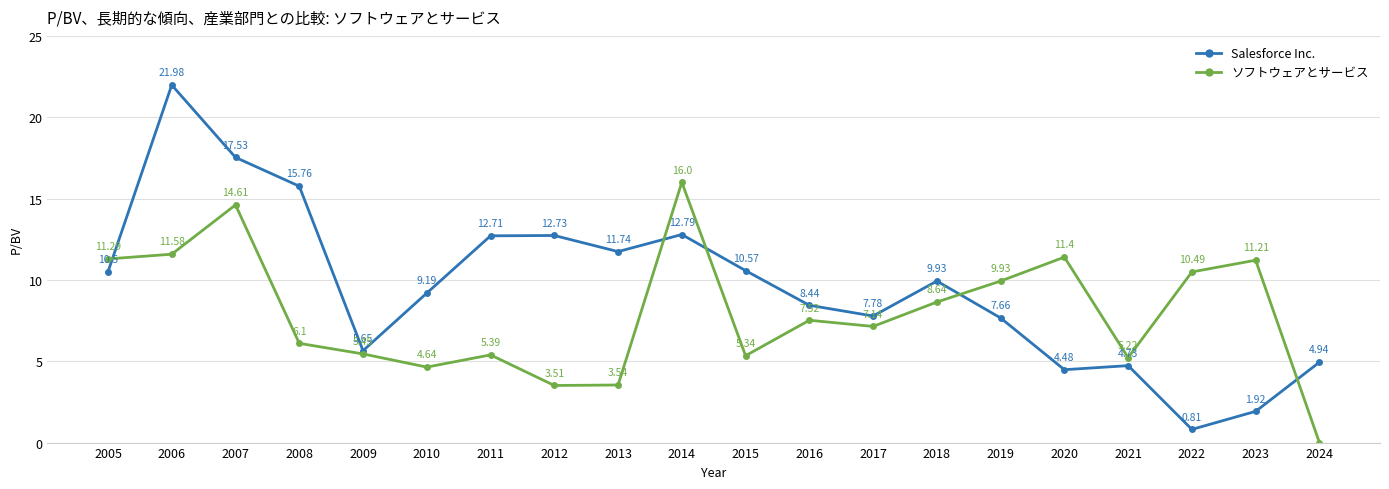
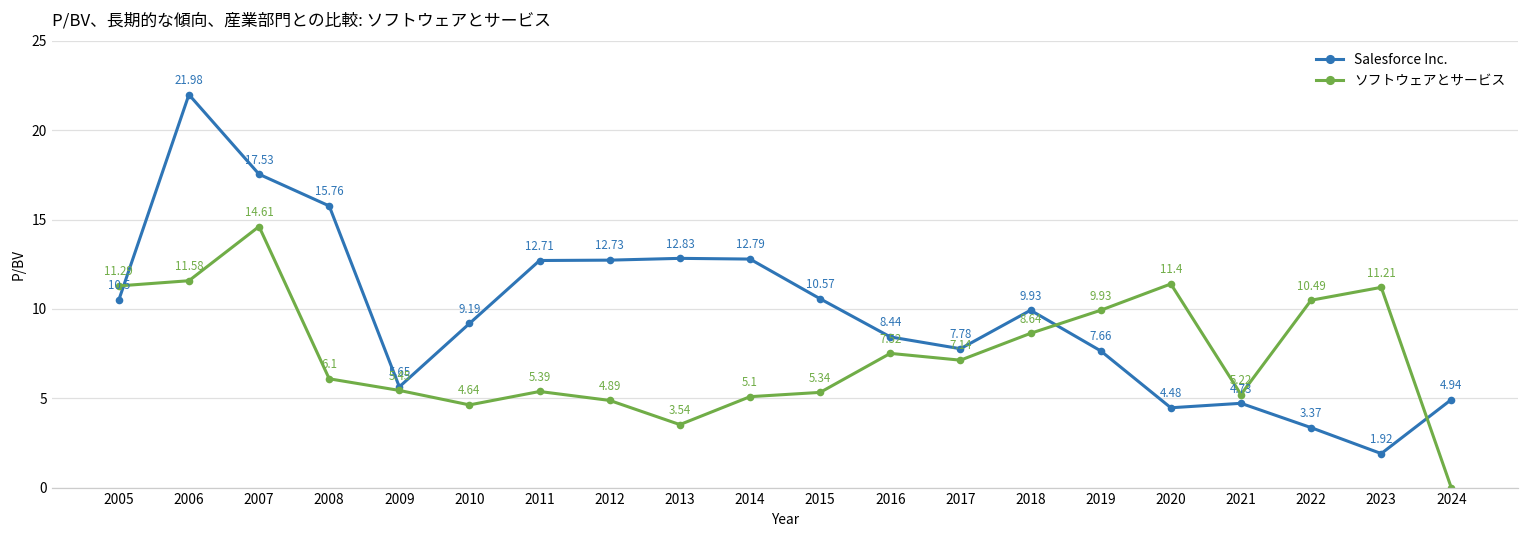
ソフトウェアとサービス, 2012: 3.51 -> 4.89
Salesforce Inc., 2013: 11.74 -> 12.83
ソフトウェアとサービス, 2014: 16.0 -> 5.1
Salesforce Inc., 2022: 0.81 -> 3.37
